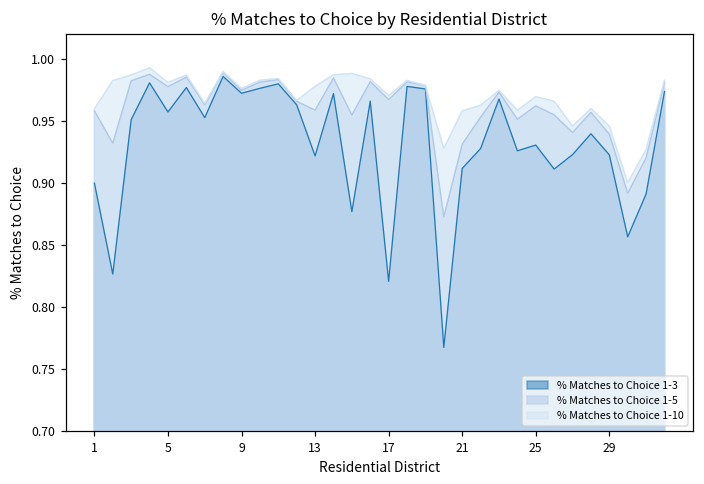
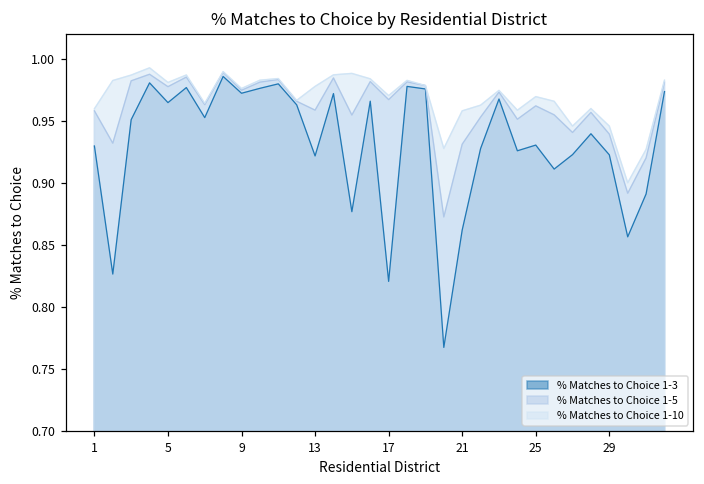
% Matches to Choice 1-3, 1: 0.90 -> 0.93
% Matches to Choice 1-3, 5: 0.957 -> 0.965
% Matches to Choice 1-3, 21: 0.912 -> 0.862
